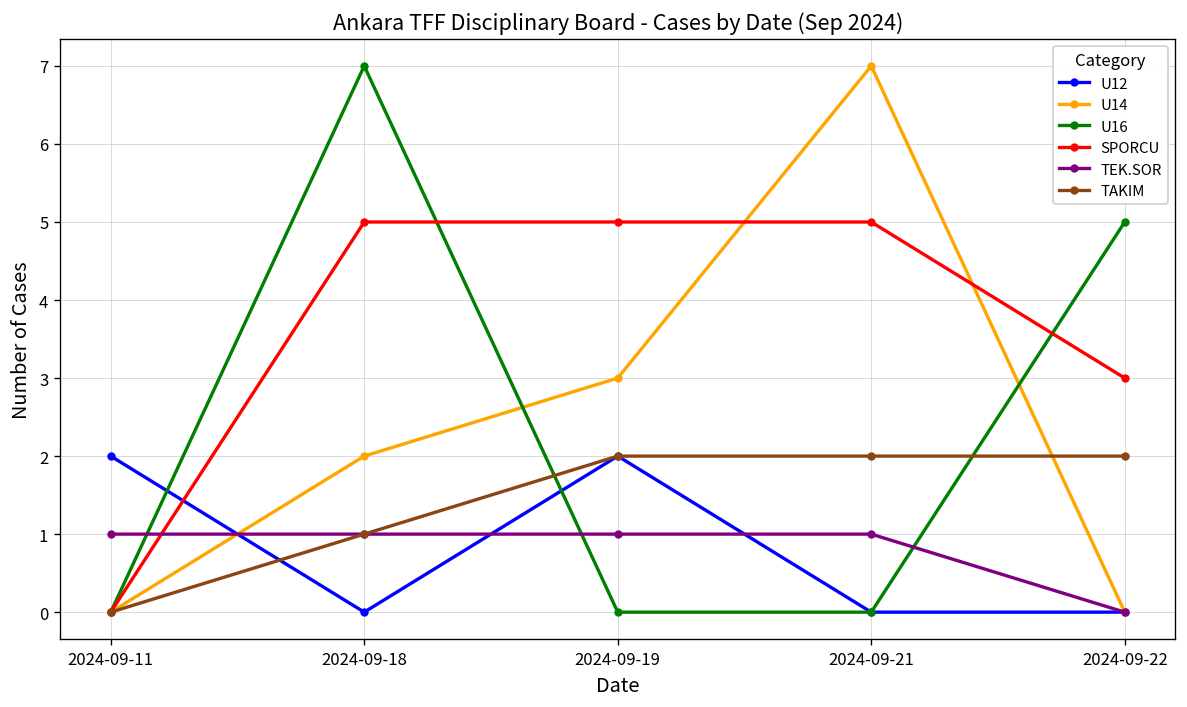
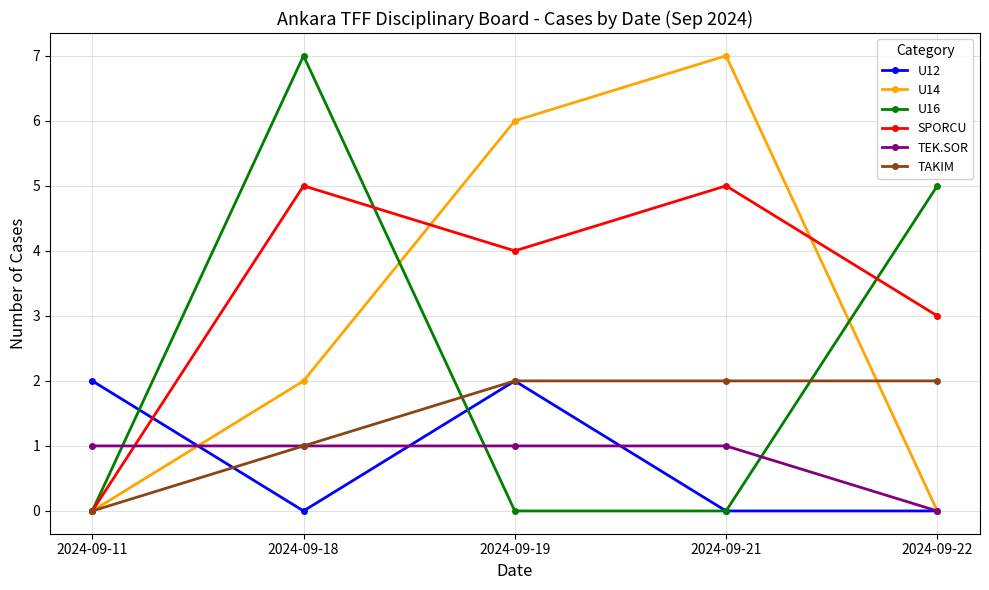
U14, 2024-09-19: 3 -> 6
SPORCU, 2024-09-19: 5 -> 4
